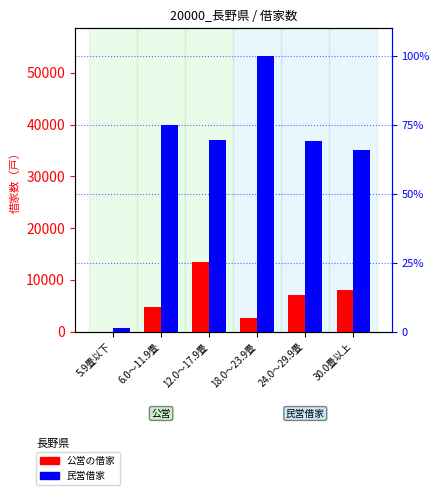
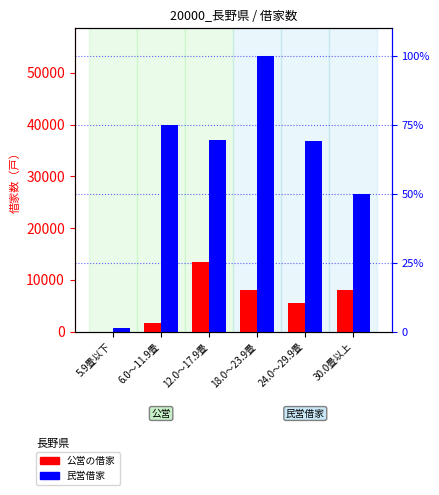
公営の借家, 6.0～11.9畳: 5000 -> 2000
公営の借家, 18.0～23.9畳: 3000 -> 8000
公営の借家, 24.0～29.9畳: 7000 -> 6000
民営借家, 30.0畳以上: 35000 -> 27000
